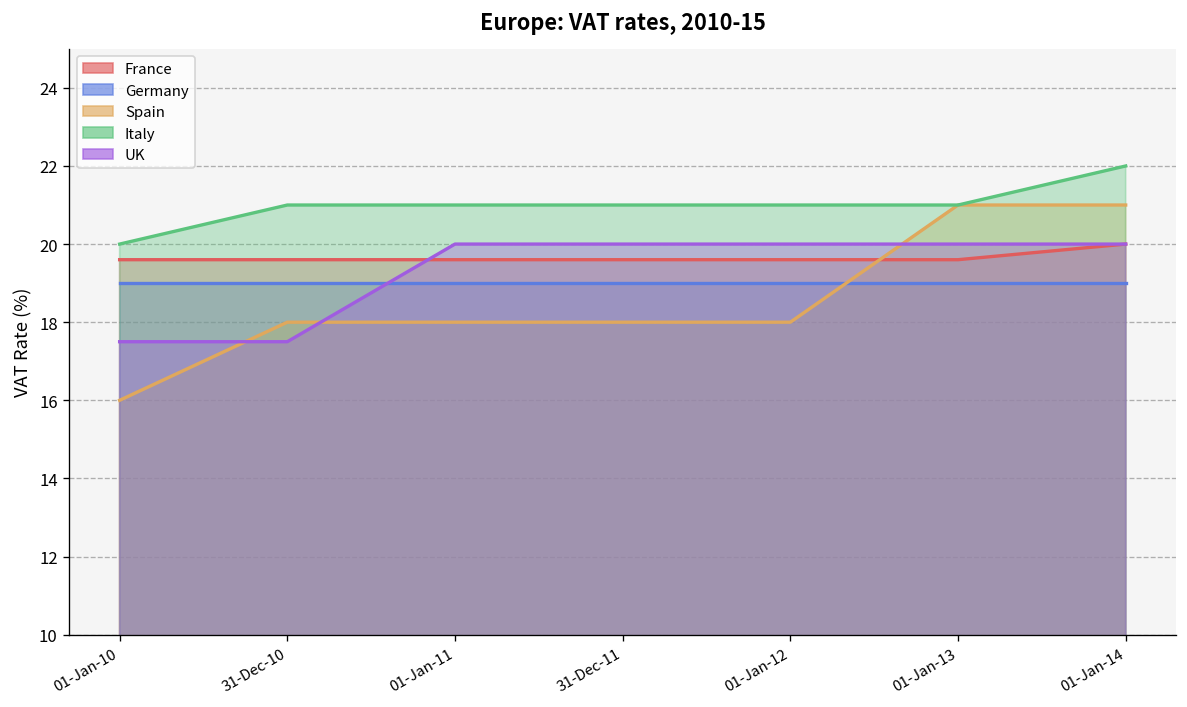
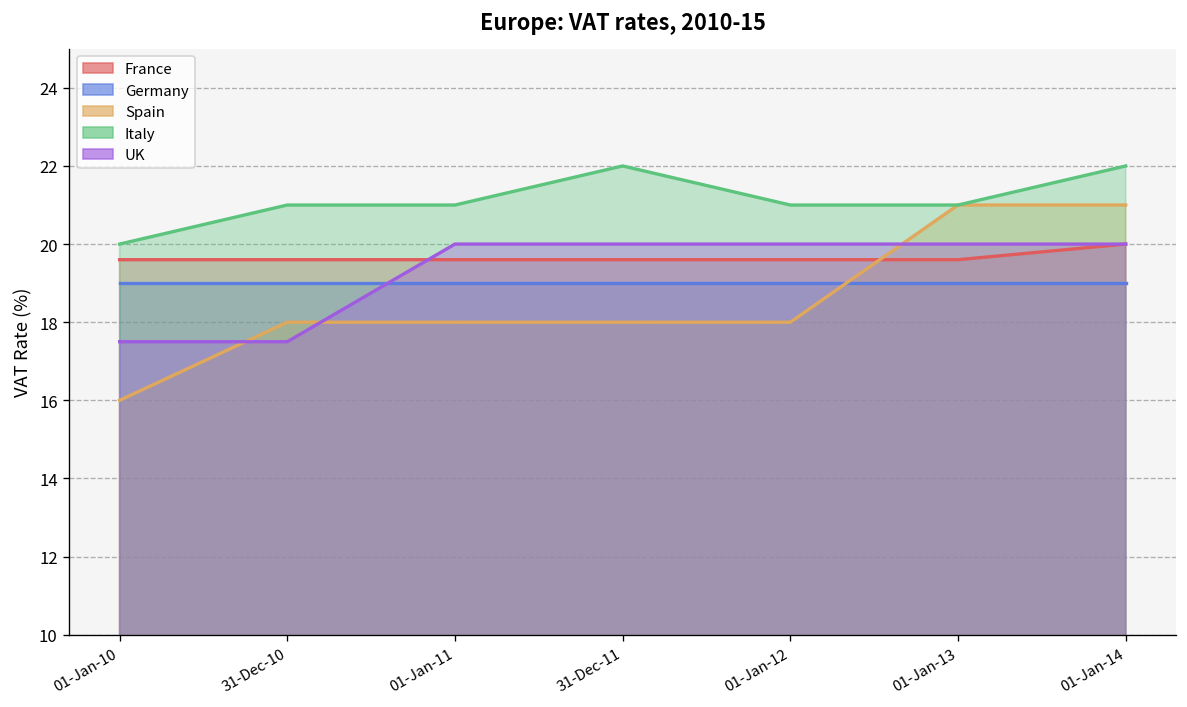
Italy, 31-Dec-11: 21 -> 22
